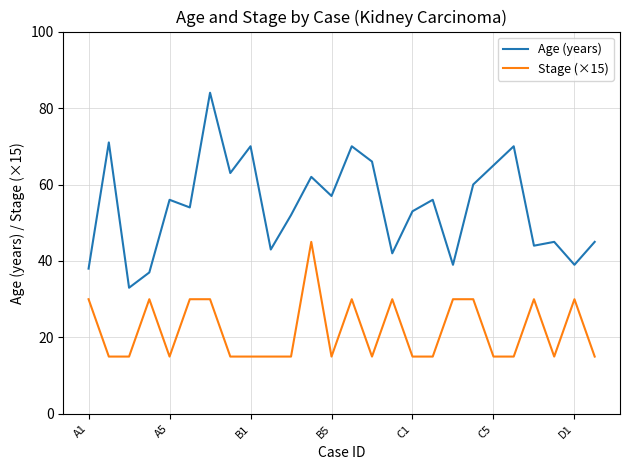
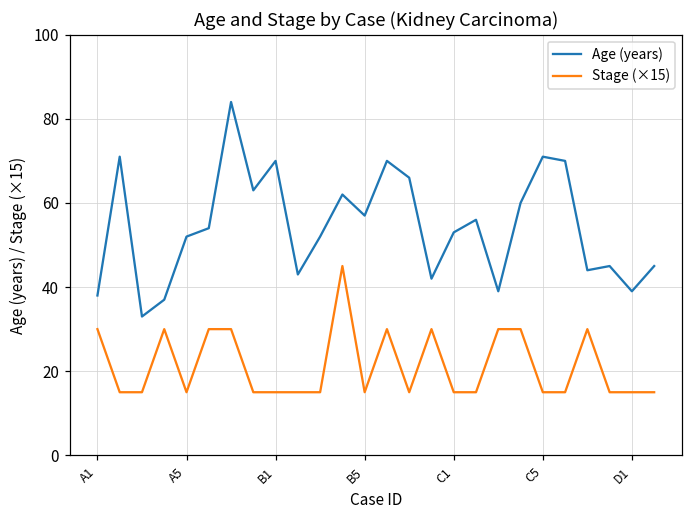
Age (years), A5: 56 -> 52
Age (years), C5: 65 -> 71
Stage (×15), D1: 30 -> 15
